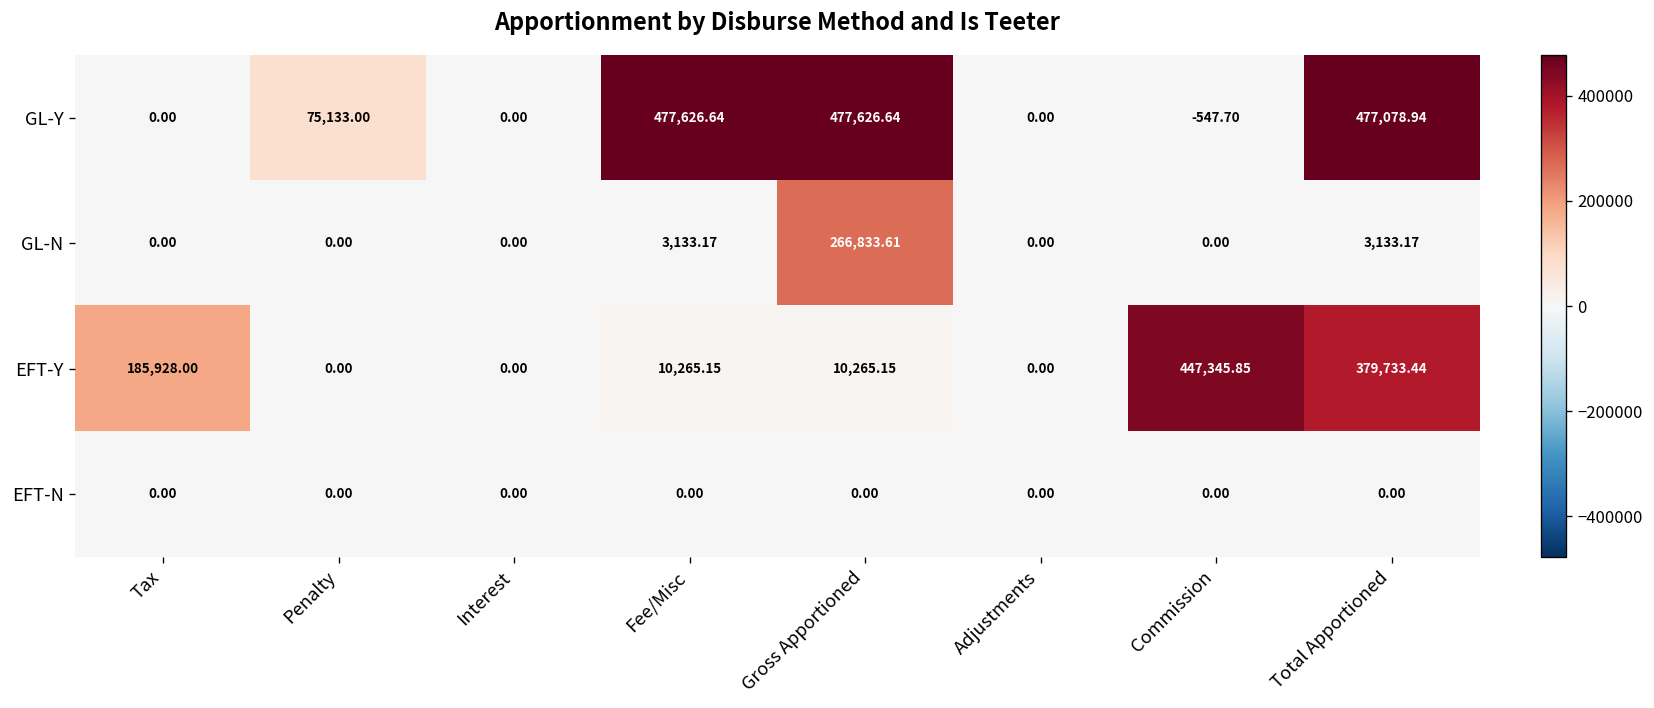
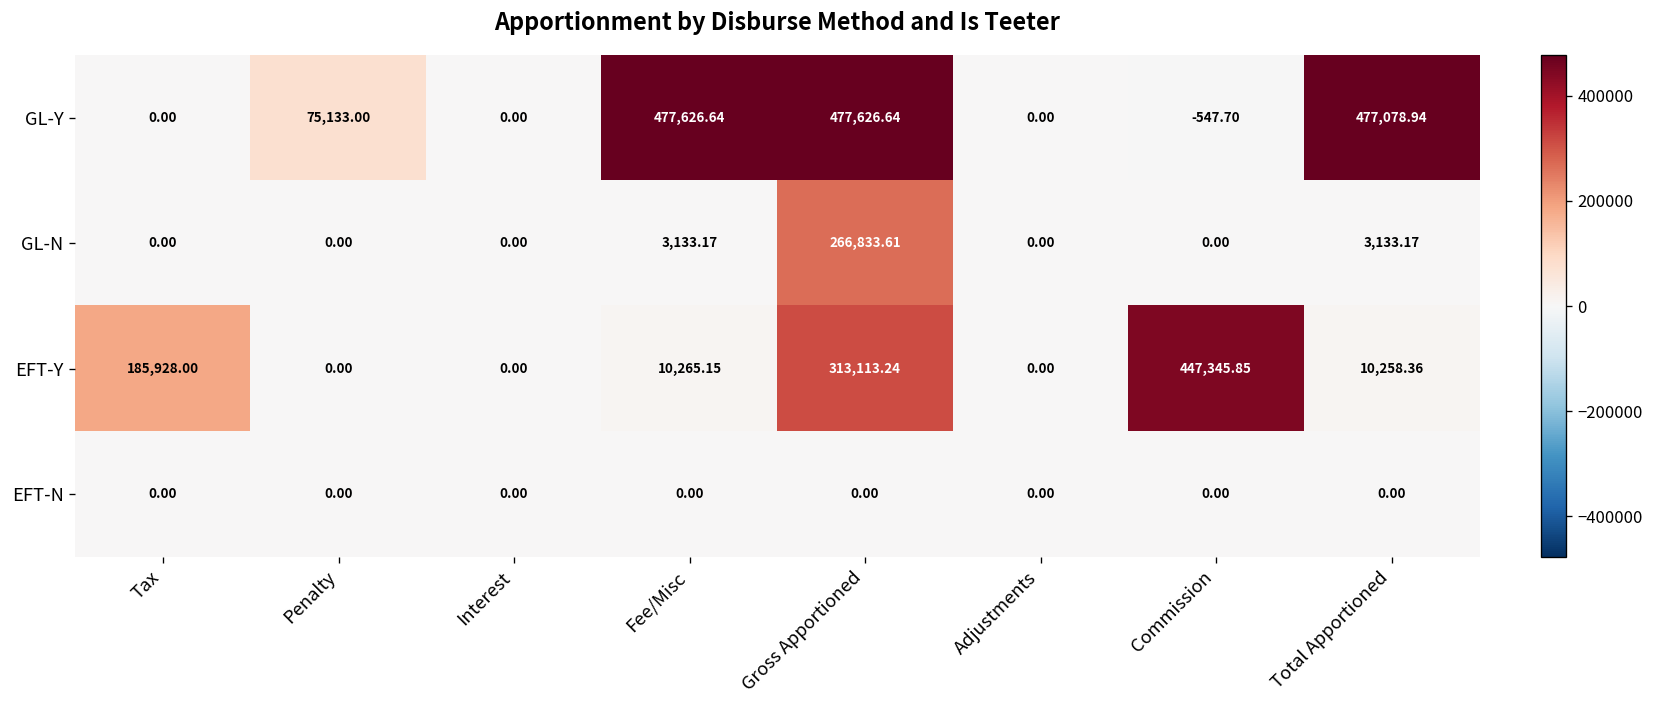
EFT-Y, Gross Apportioned: 10,265.15 -> 313,113.24
EFT-Y, Total Apportioned: 379,733.44 -> 10,258.36
